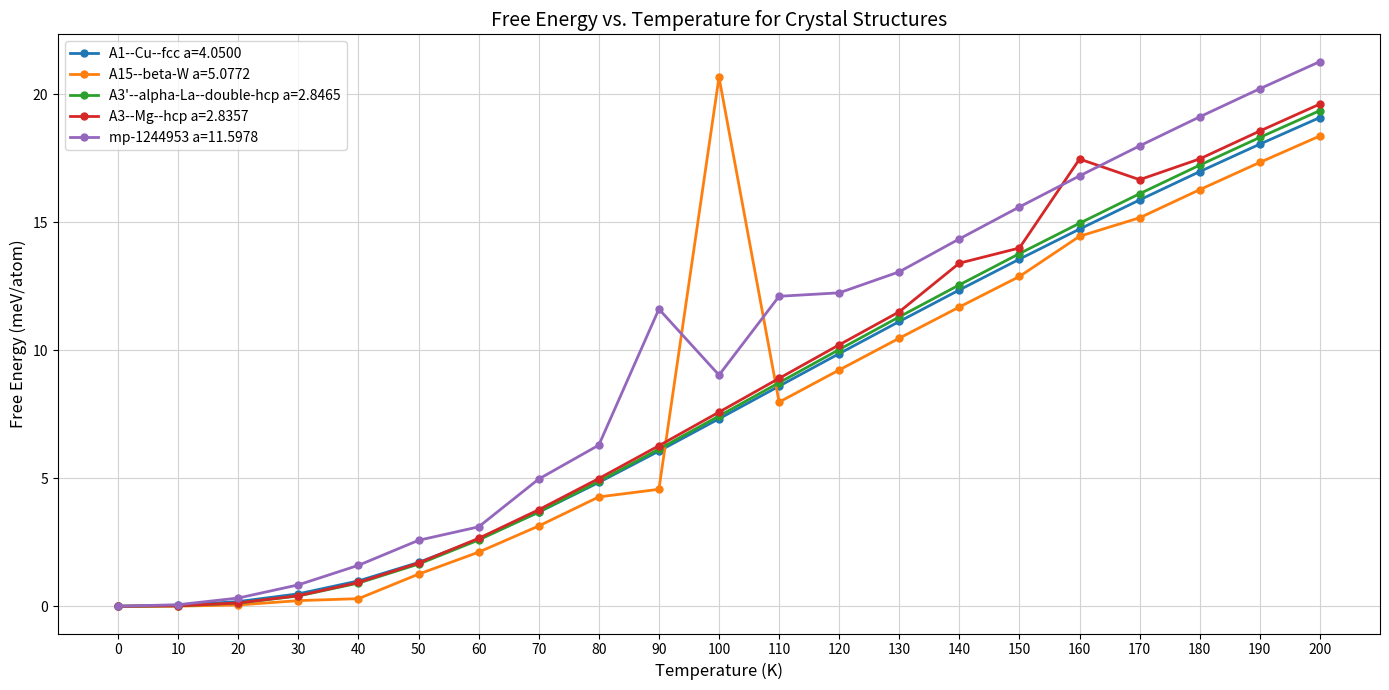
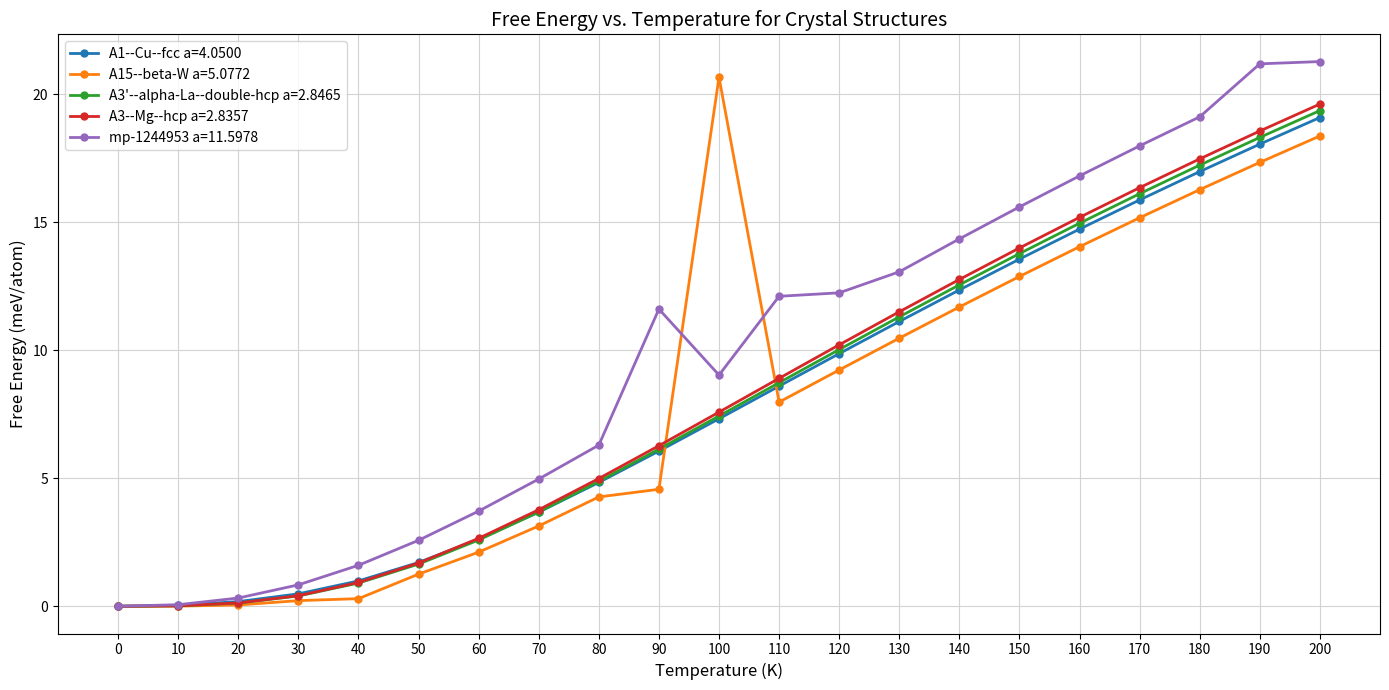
mp-1244953 a=11.5978, 60: 3.1 -> 3.7
A3--Mg--hcp a=2.8357, 140: 13.4 -> 12.8
A15--beta-W a=5.0772, 160: 14.4 -> 14.0
A3--Mg--hcp a=2.8357, 160: 17.5 -> 15.2
A3--Mg--hcp a=2.8357, 170: 16.7 -> 16.3
mp-1244953 a=11.5978, 190: 20.2 -> 21.2
